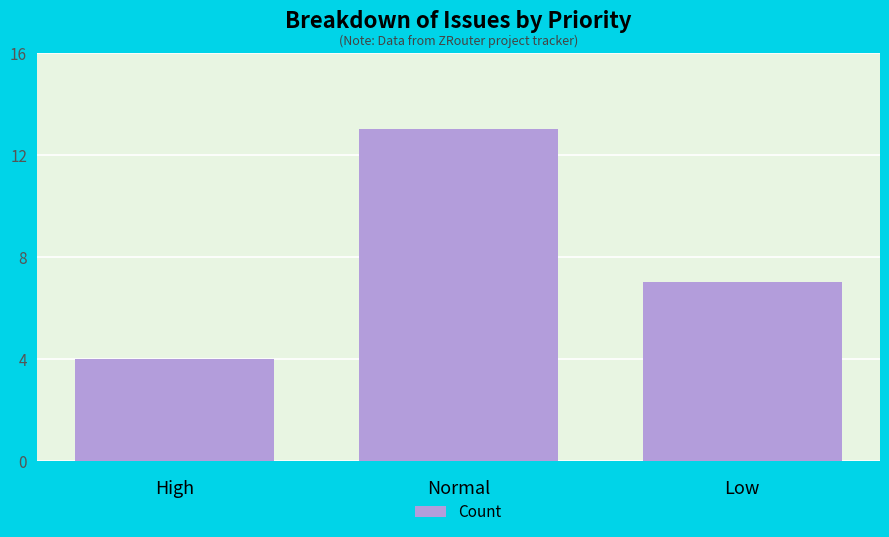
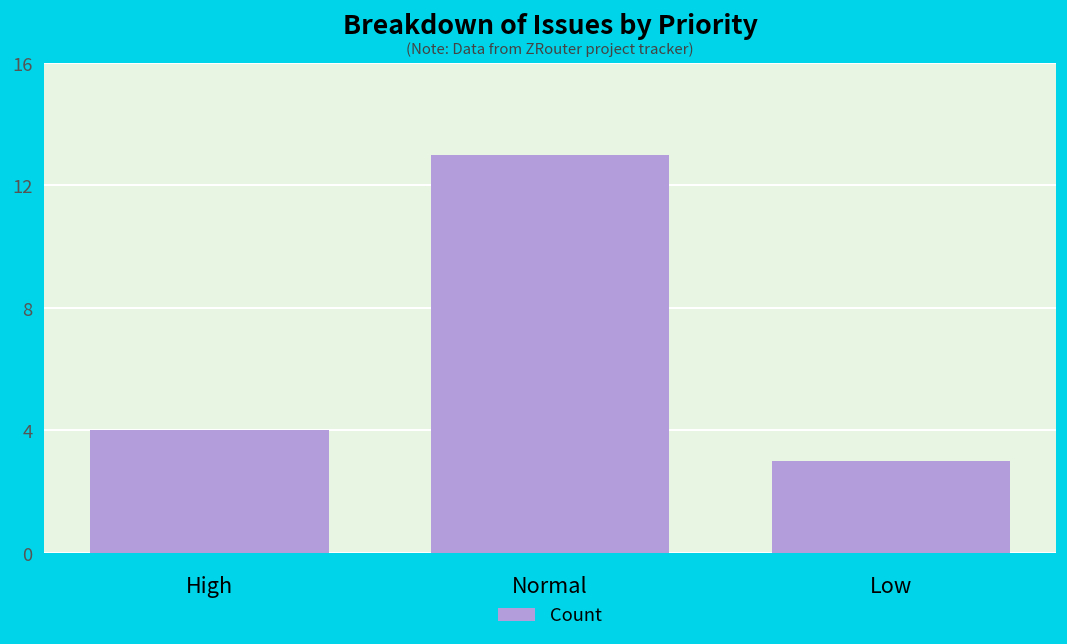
Low: 7 -> 3
